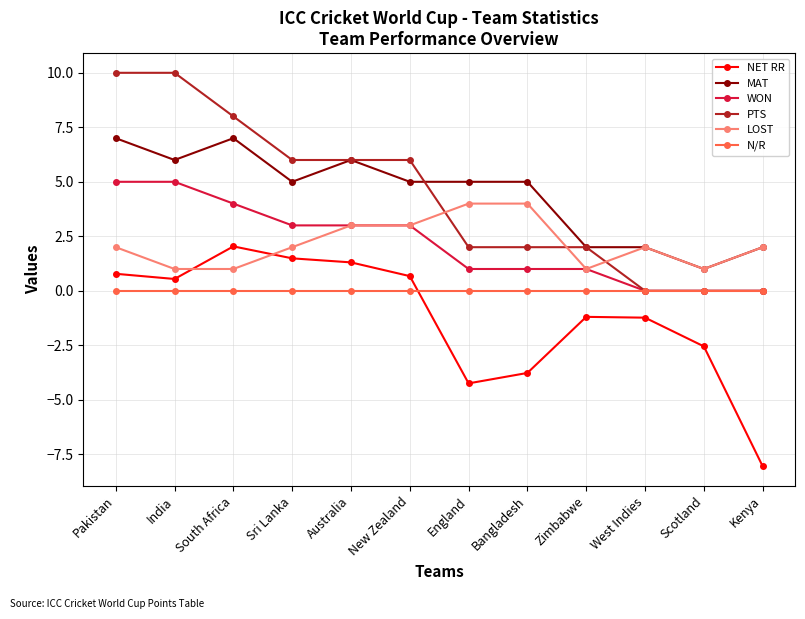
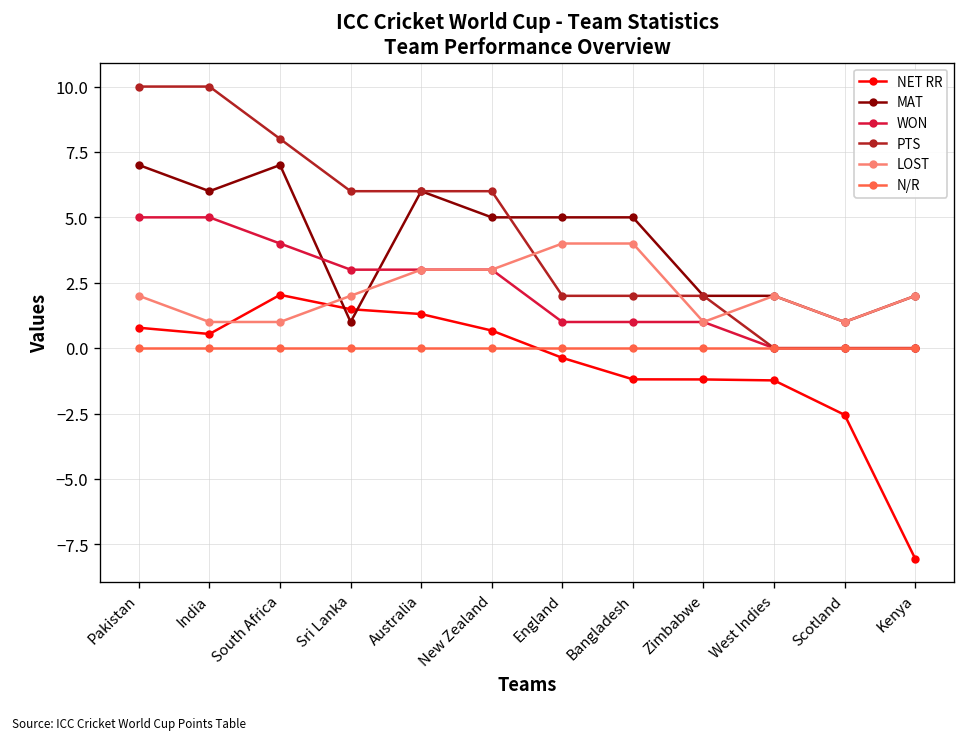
MAT, Sri Lanka: 5 -> 1
NET RR, England: -4.2 -> -0.4
NET RR, Bangladesh: -3.8 -> -1.2
